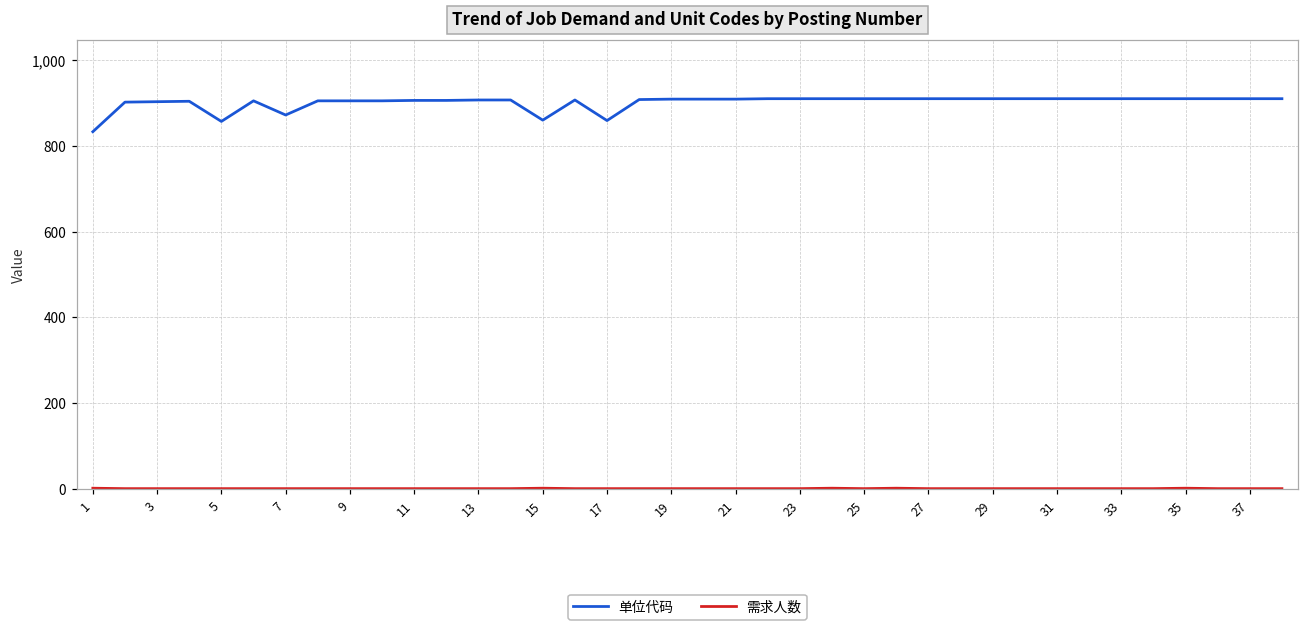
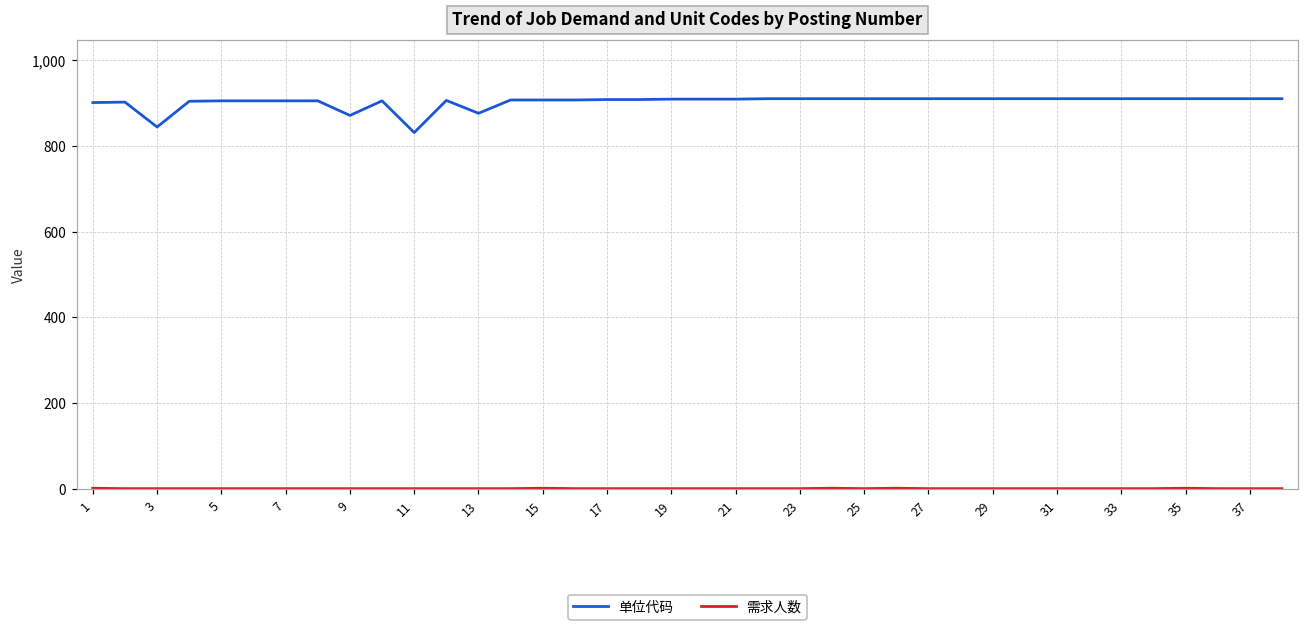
单位代码, 1: 830 -> 900
单位代码, 3: 900 -> 840
单位代码, 5: 860 -> 910
单位代码, 7: 870 -> 910
单位代码, 9: 910 -> 870
单位代码, 11: 910 -> 830
单位代码, 13: 910 -> 880
单位代码, 15: 860 -> 910
单位代码, 17: 860 -> 910
